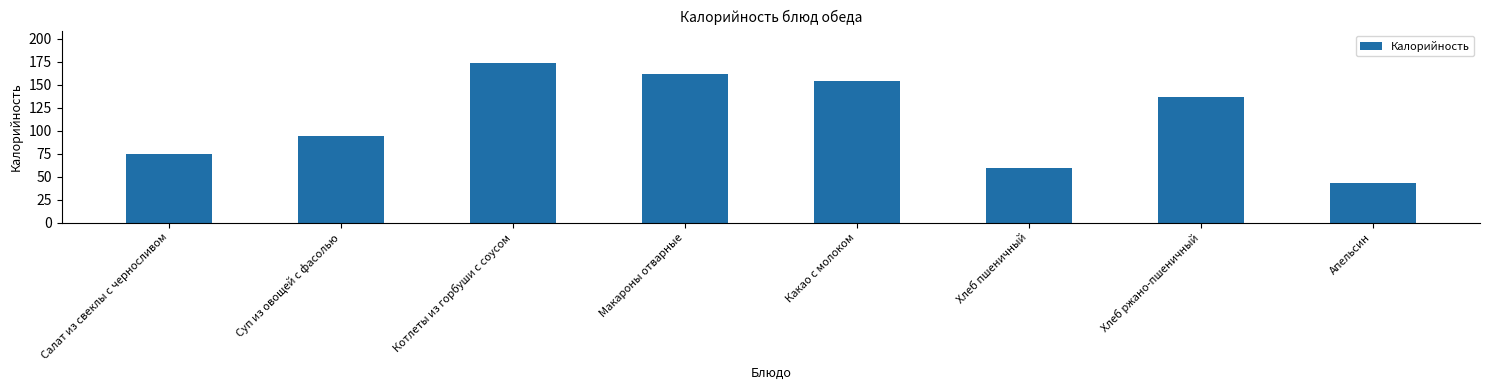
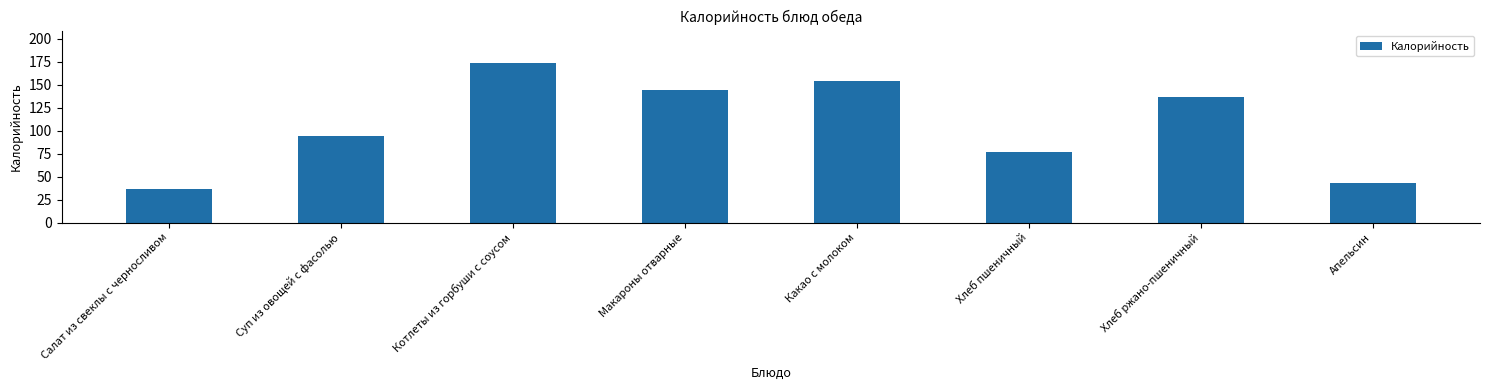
Салат из свеклы с черносливом: 70 -> 40
Макароны отварные: 160 -> 140
Хлеб пшеничный: 60 -> 80
